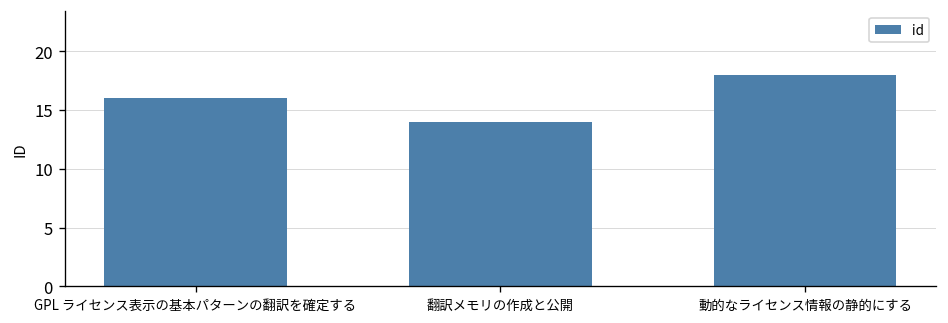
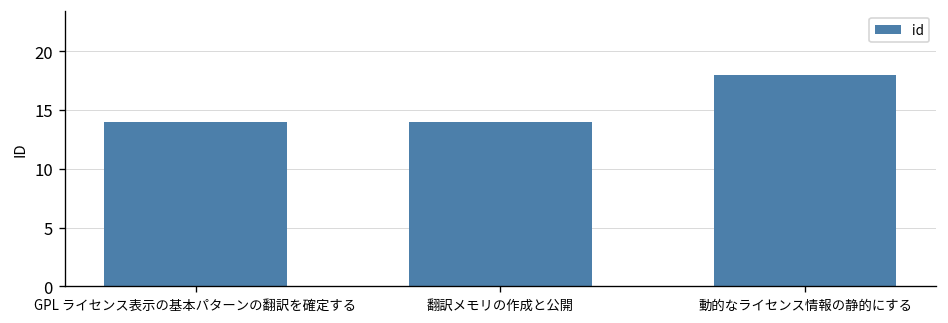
GPL ライセンス表示の基本パターンの翻訳を確定する: 16 -> 14
